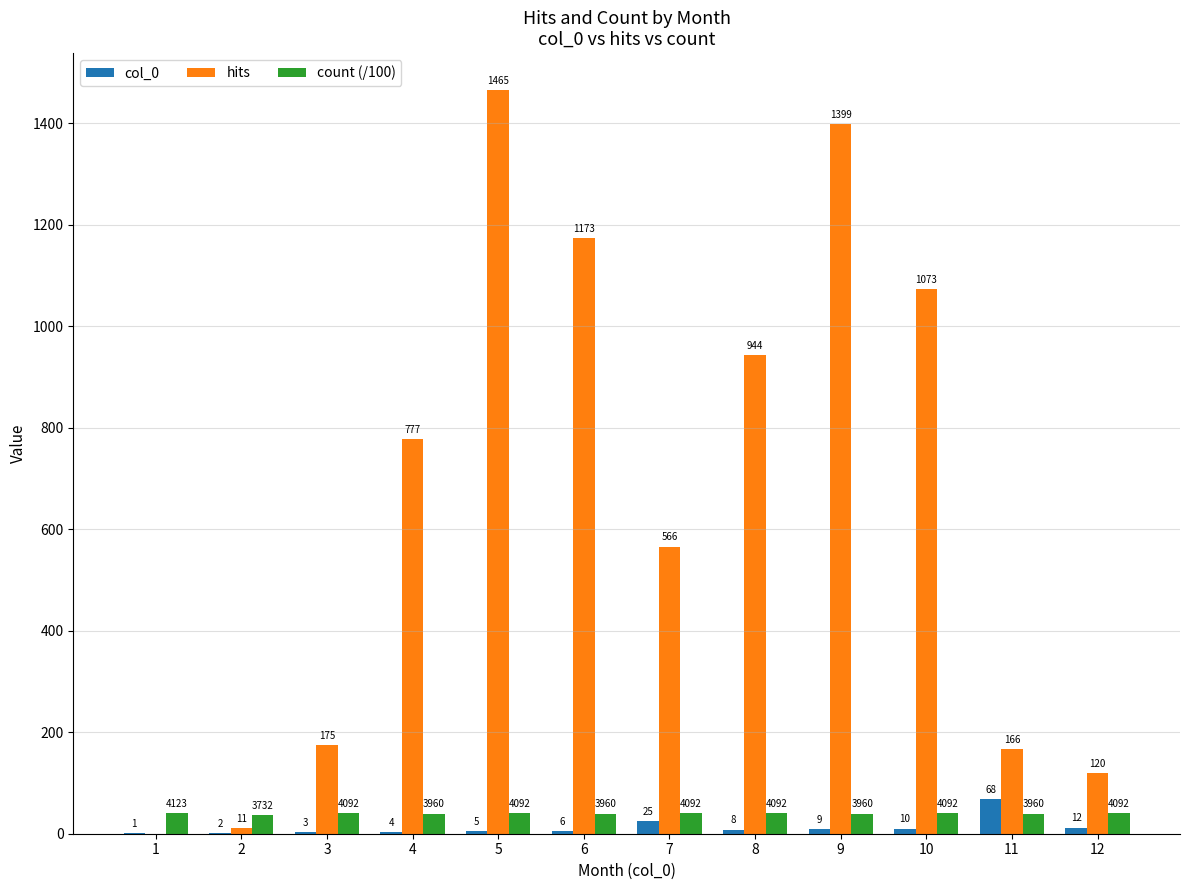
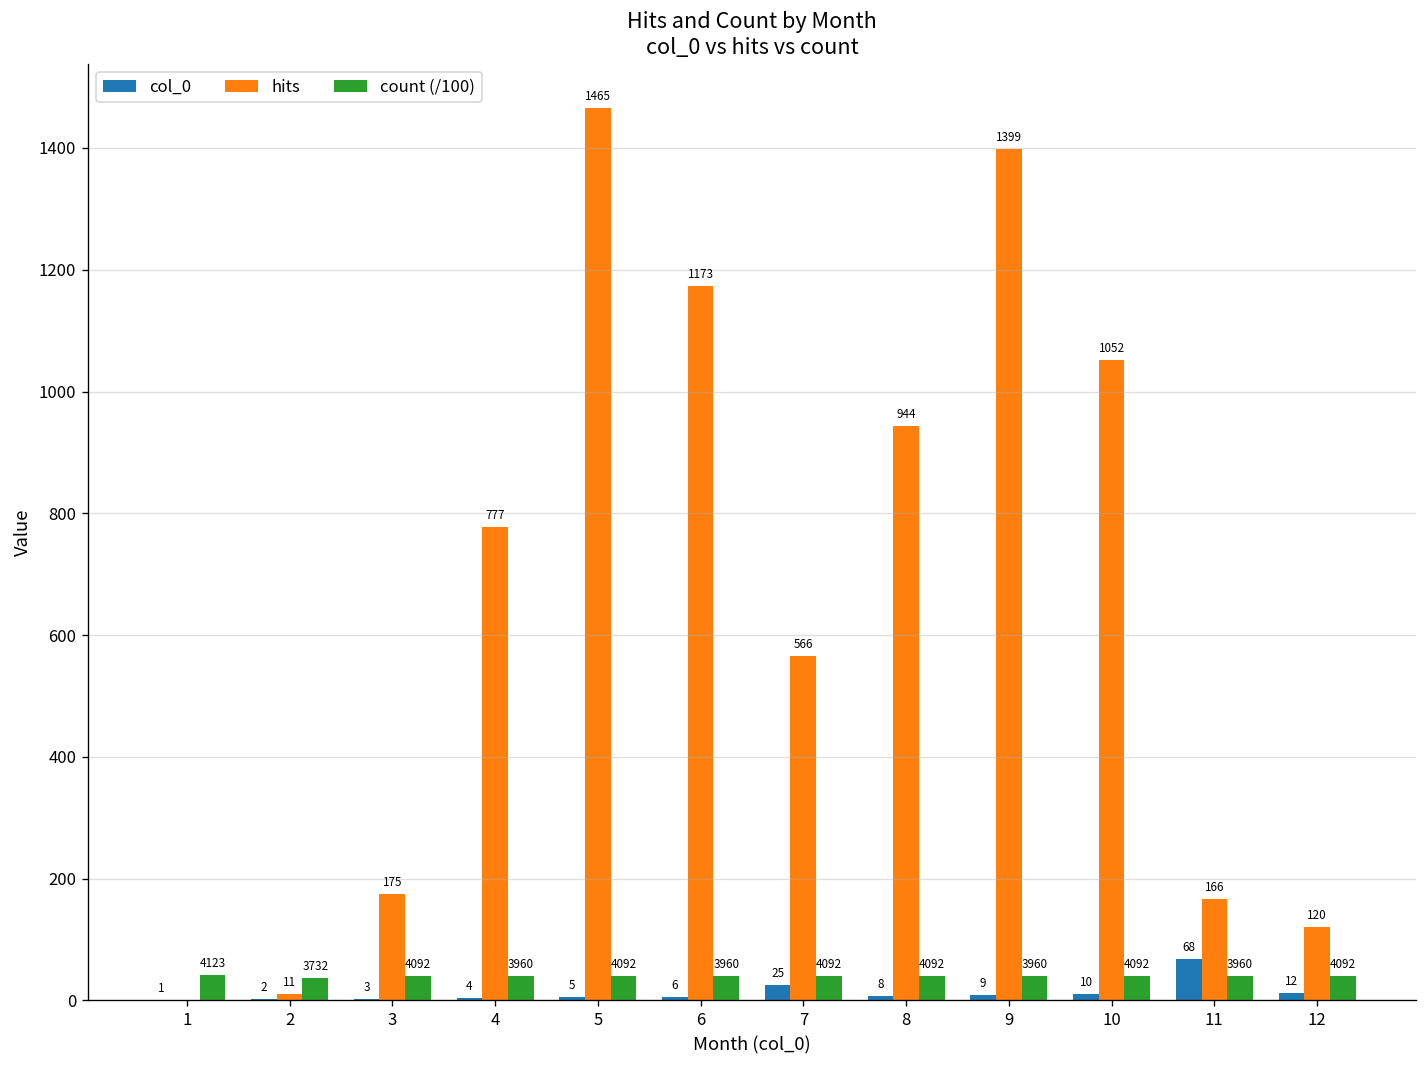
hits, 10: 1073 -> 1052
